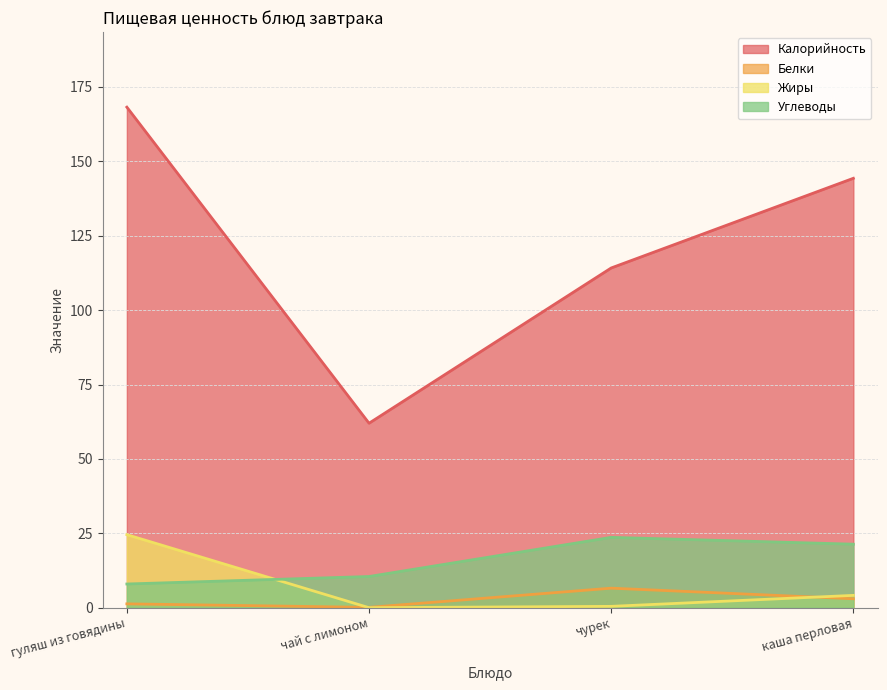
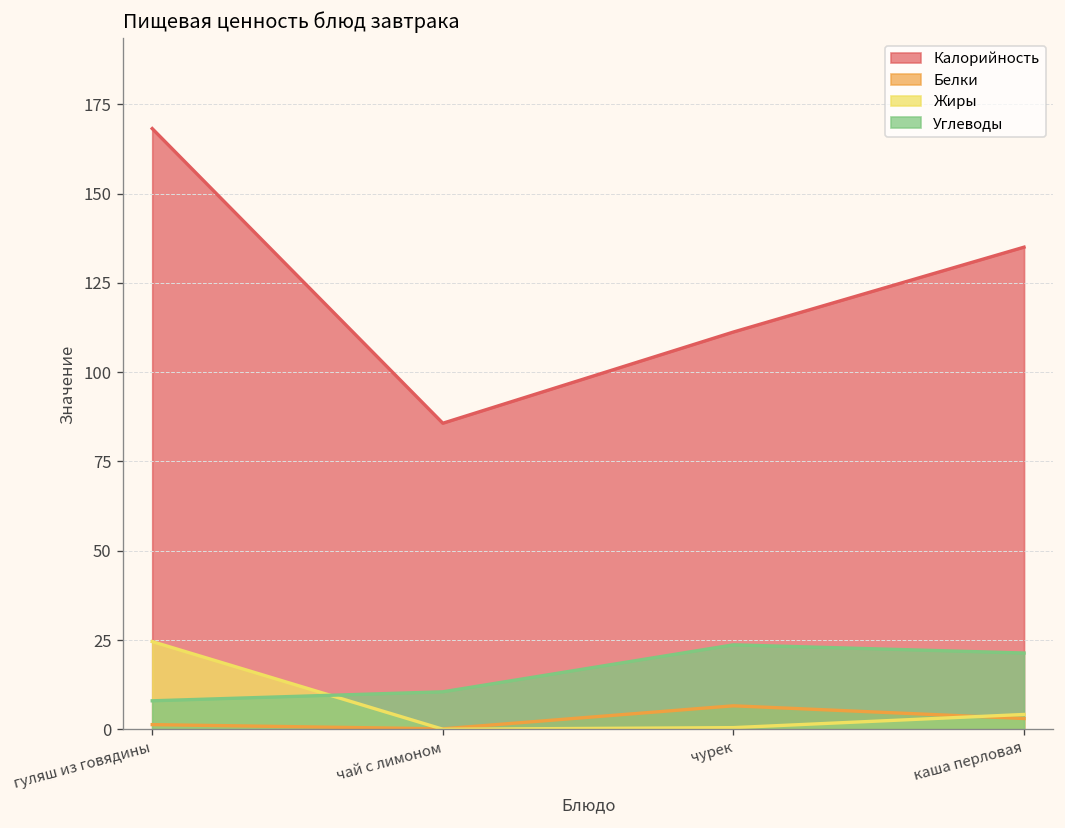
Калорийность, чай с лимоном: 62 -> 86
Калорийность, чурек: 114 -> 111
Калорийность, каша перловая: 144 -> 135
